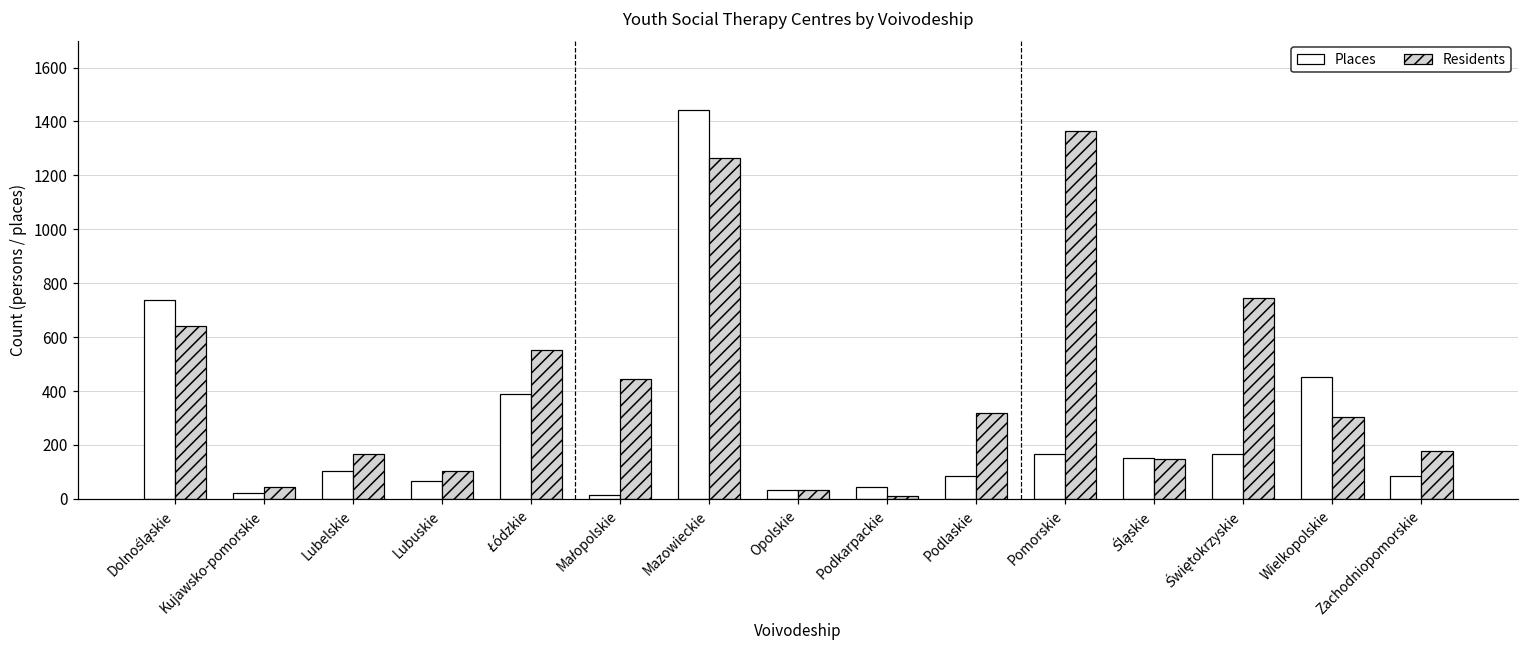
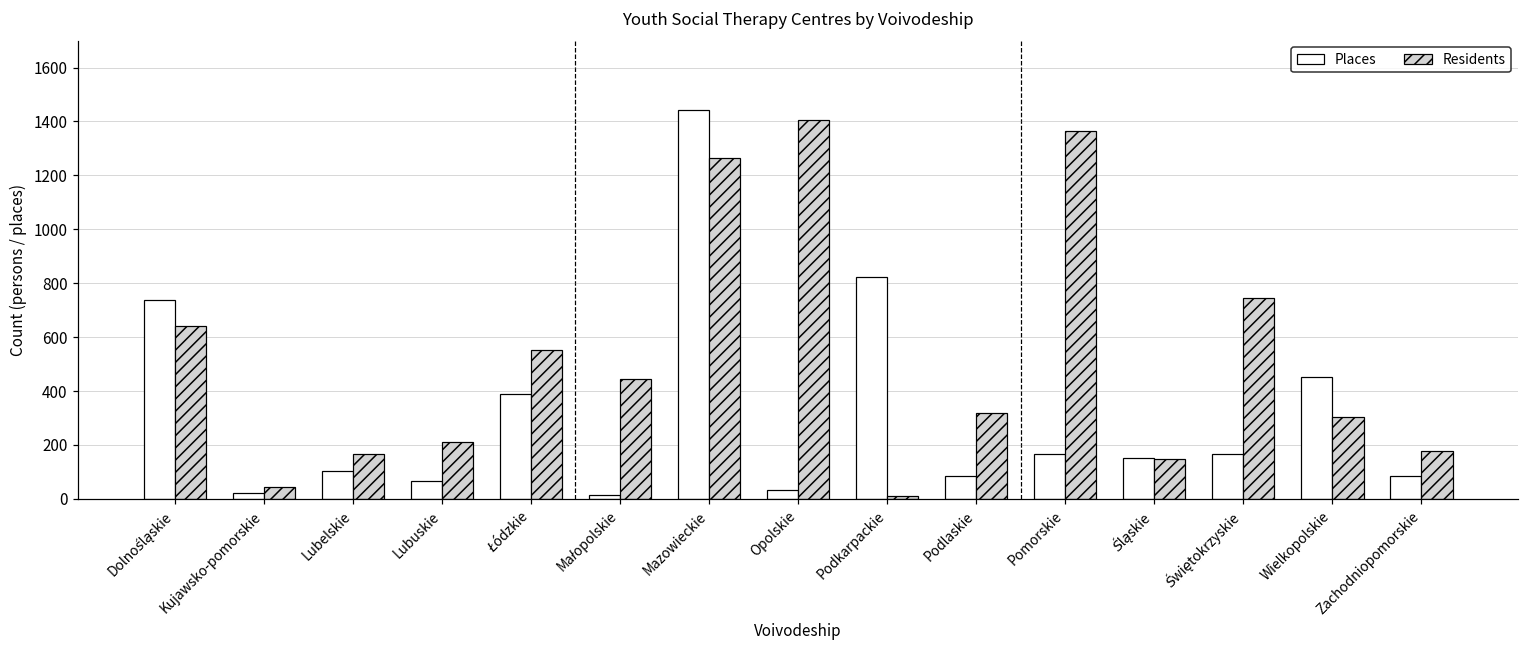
Residents, Lubuskie: 100 -> 210
Residents, Opolskie: 30 -> 1410
Places, Podkarpackie: 50 -> 820
